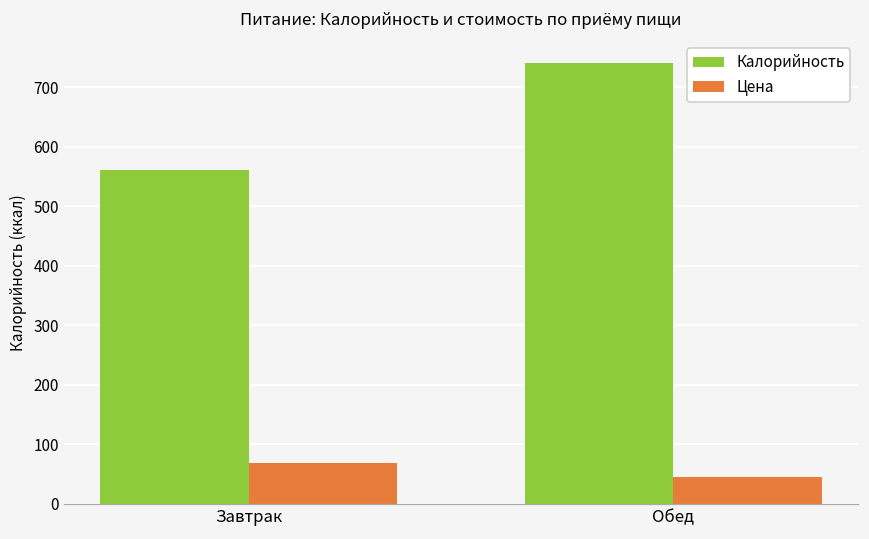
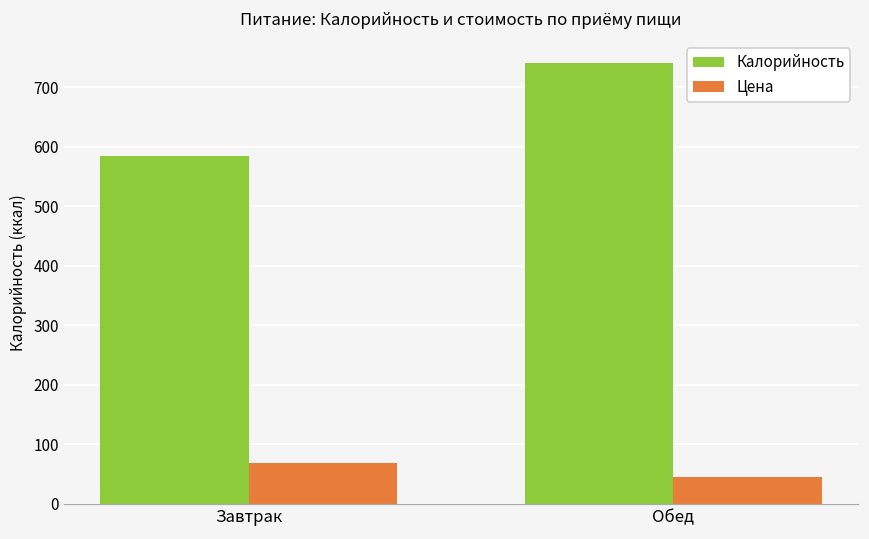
Калорийность, Завтрак: 560 -> 580
